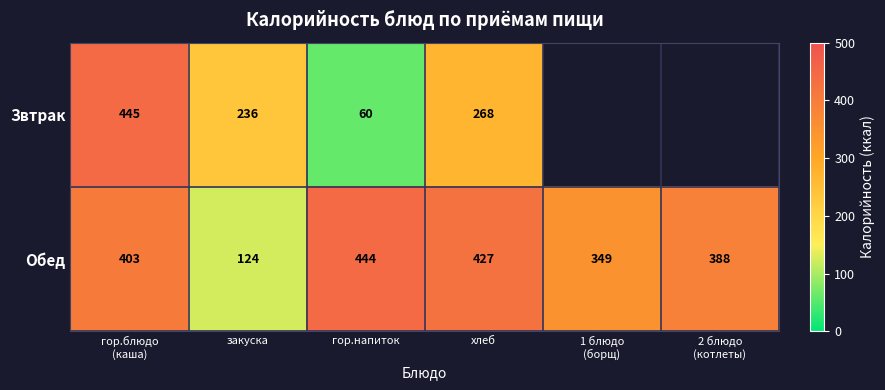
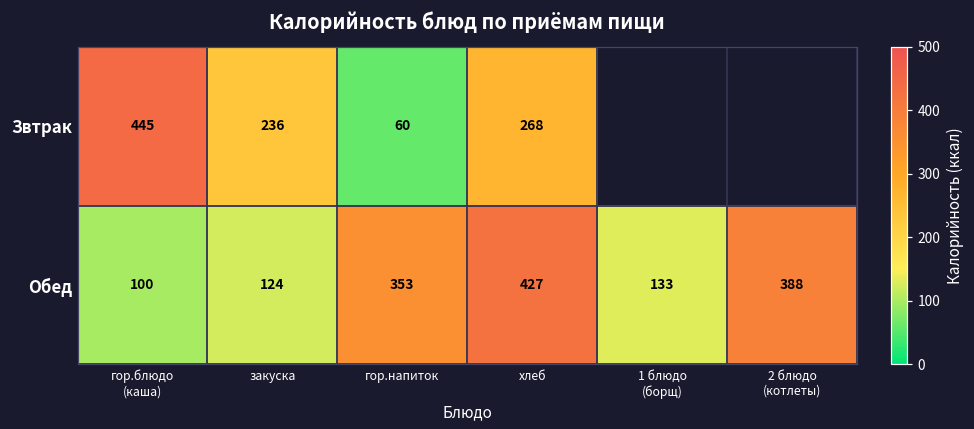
Обед, гор.блюдо (каша): 403 -> 100
Обед, гор.напиток: 444 -> 353
Обед, 1 блюдо (борщ): 349 -> 133
